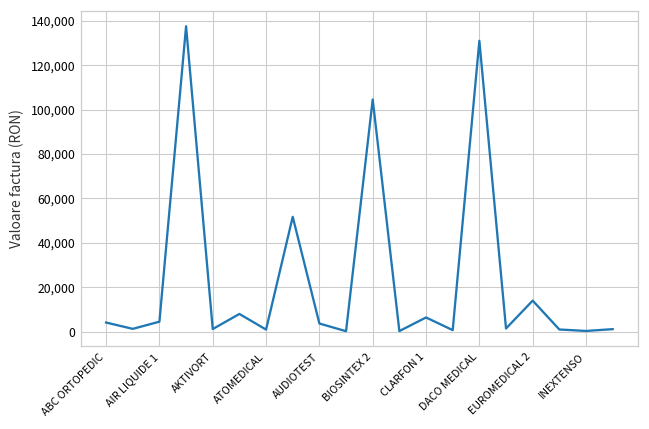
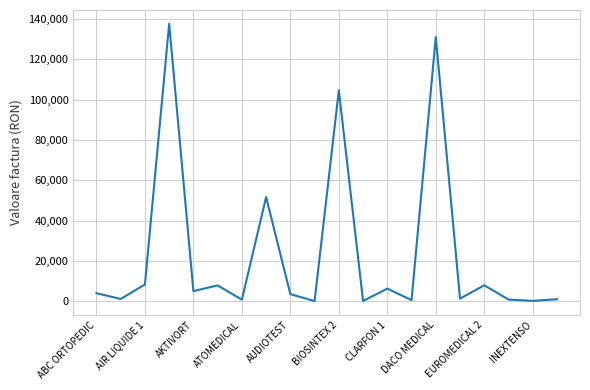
AIR LIQUIDE 1: 4,000 -> 8,000
AKTIVORT: 1,000 -> 5,000
EUROMEDICAL 2: 14,000 -> 8,000
